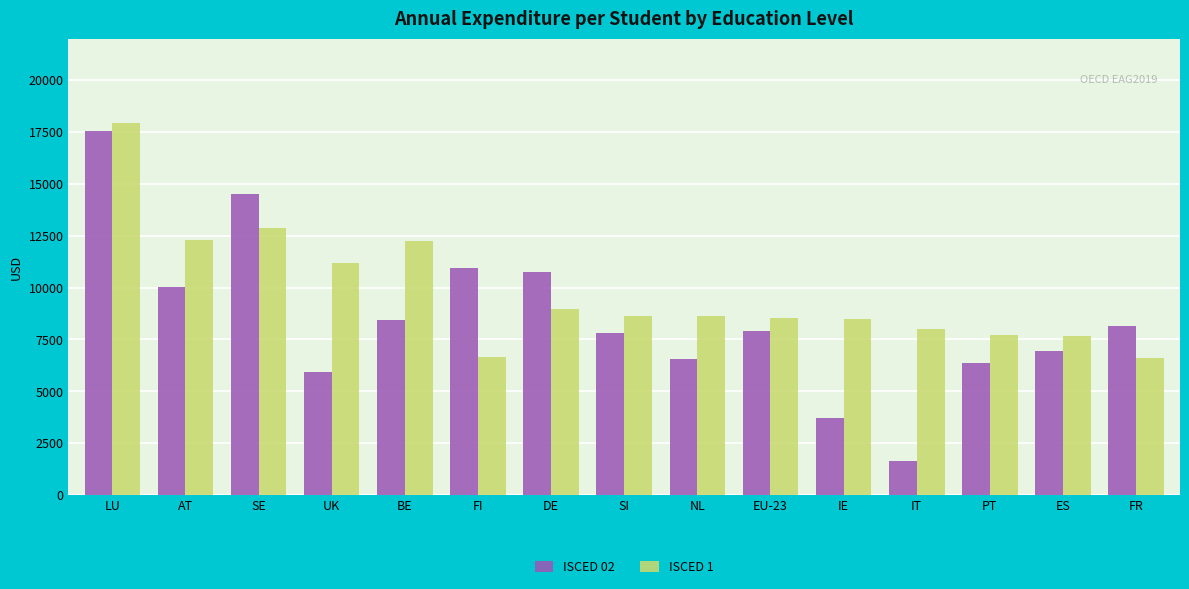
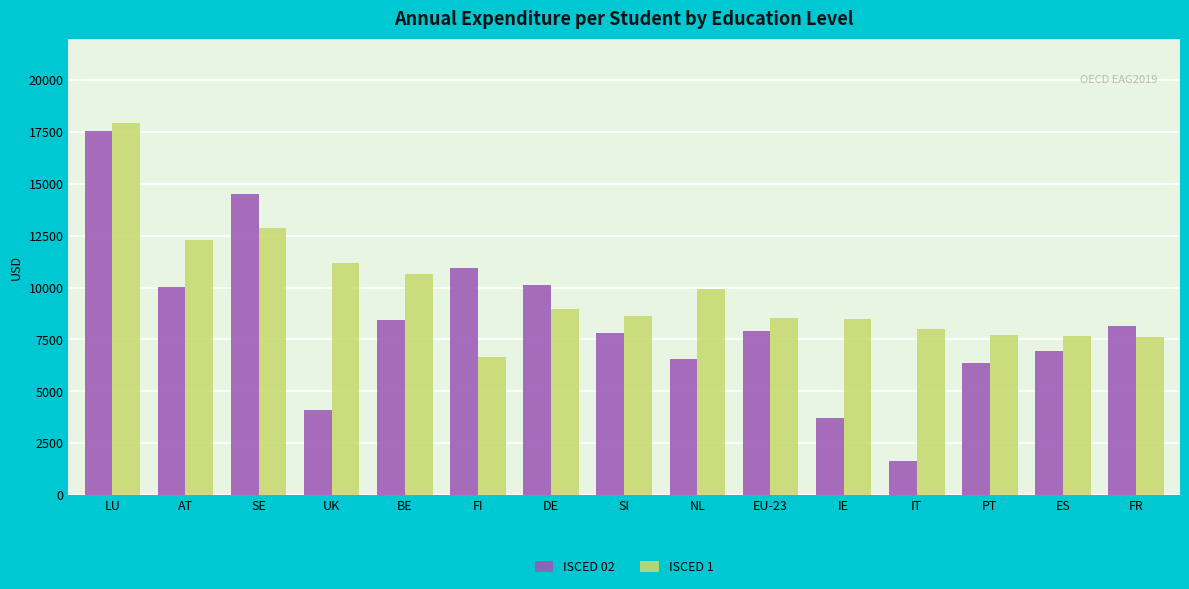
ISCED 02, UK: 5900 -> 4100
ISCED 1, BE: 12200 -> 10600
ISCED 02, DE: 10700 -> 10100
ISCED 1, NL: 8600 -> 9900
ISCED 1, FR: 6600 -> 7600
